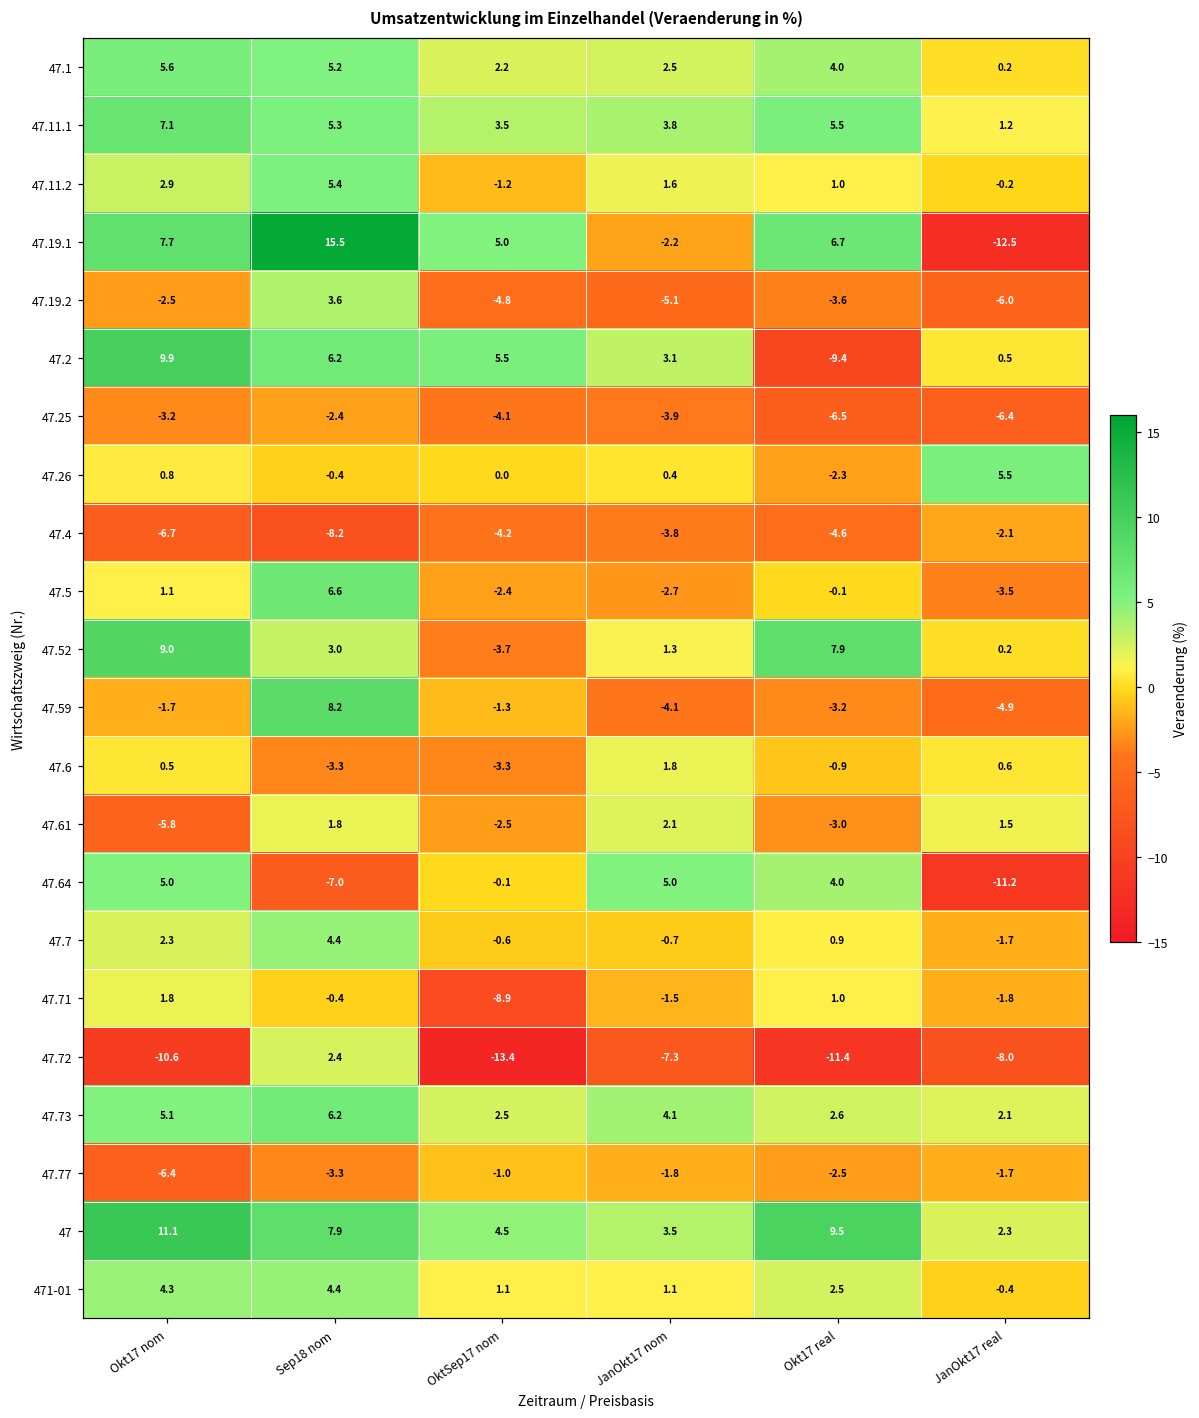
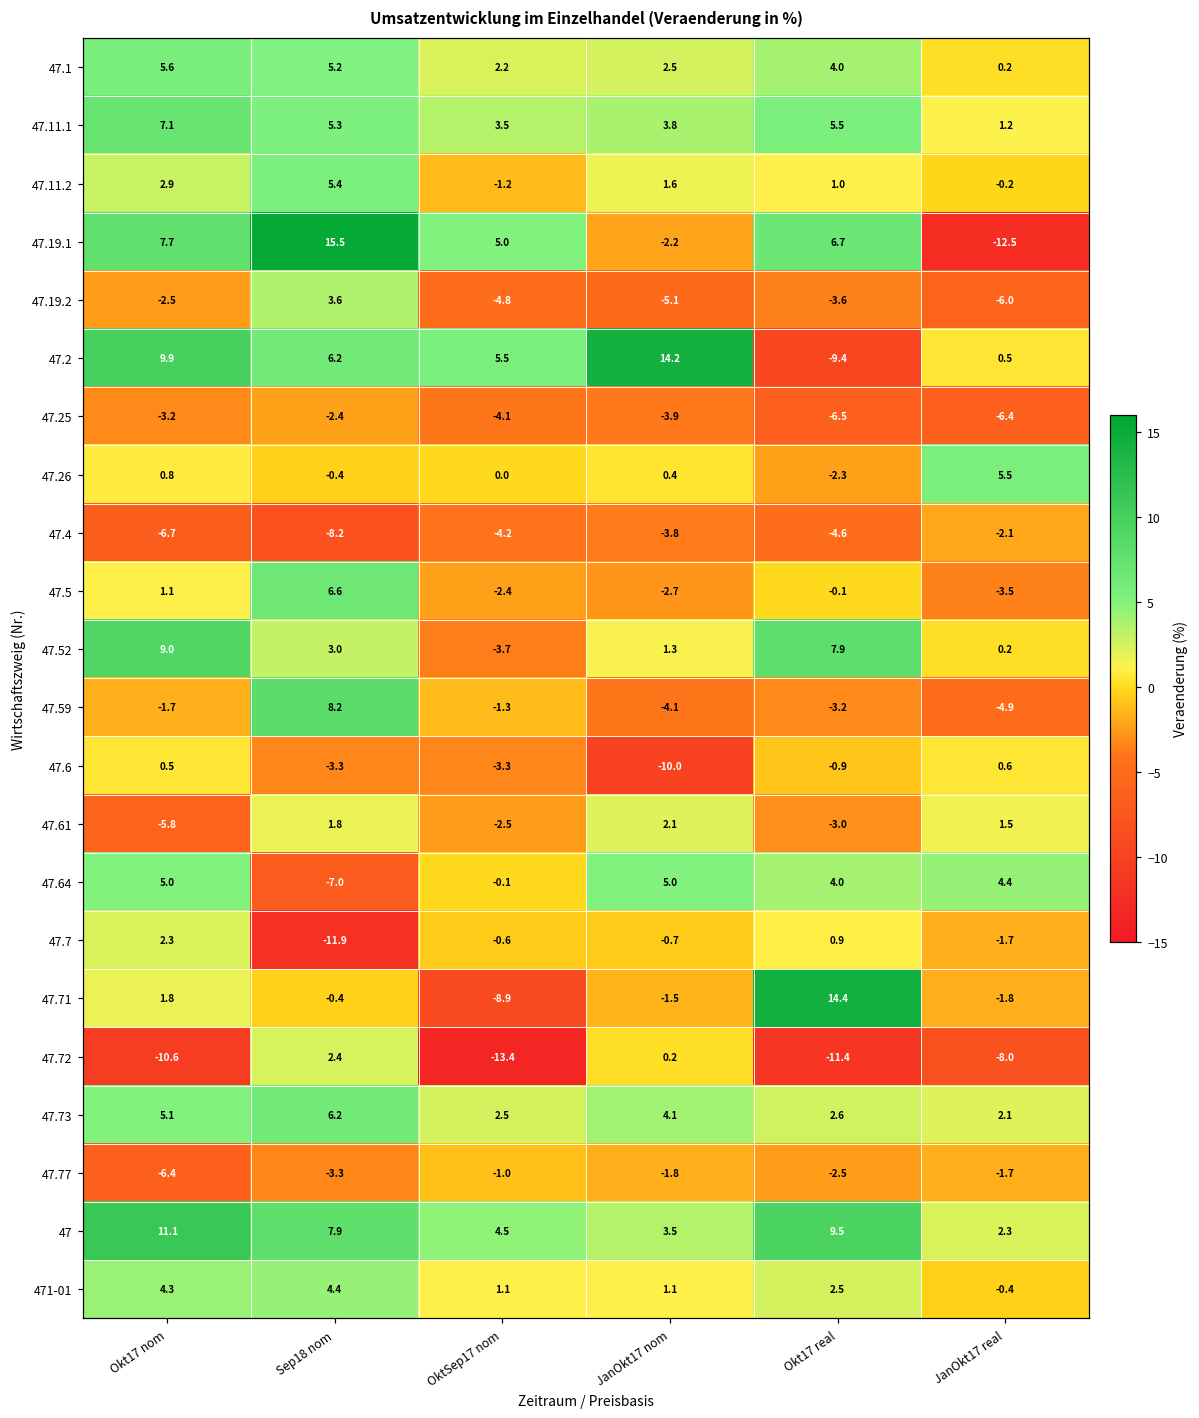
47.2, JanOkt17 nom: 3.1 -> 14.2
47.6, JanOkt17 nom: 1.8 -> -10.0
47.64, JanOkt17 real: -11.2 -> 4.4
47.7, Sep18 nom: 4.4 -> -11.9
47.71, Okt17 real: 1.0 -> 14.4
47.72, JanOkt17 nom: -7.3 -> 0.2
